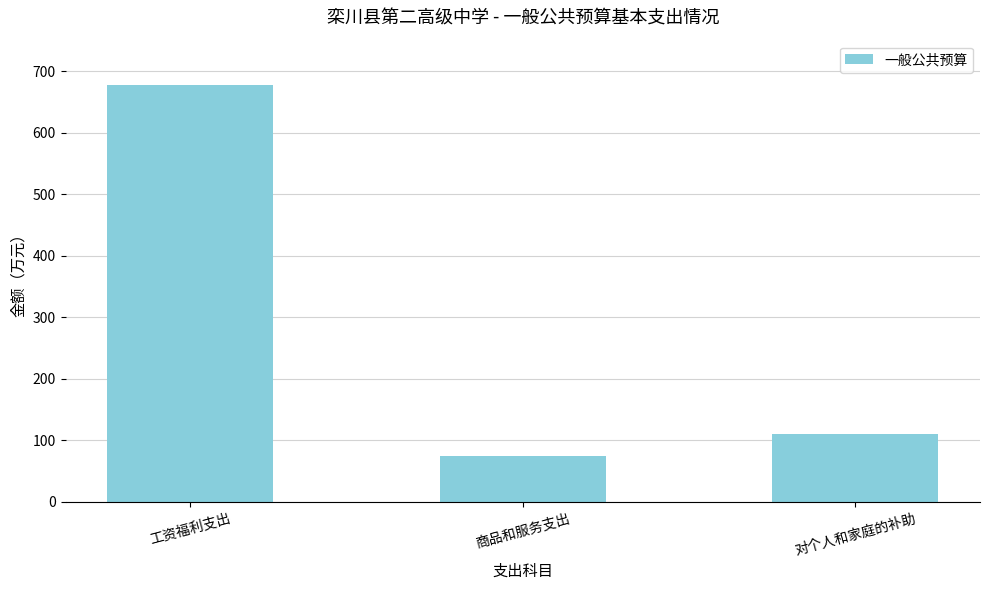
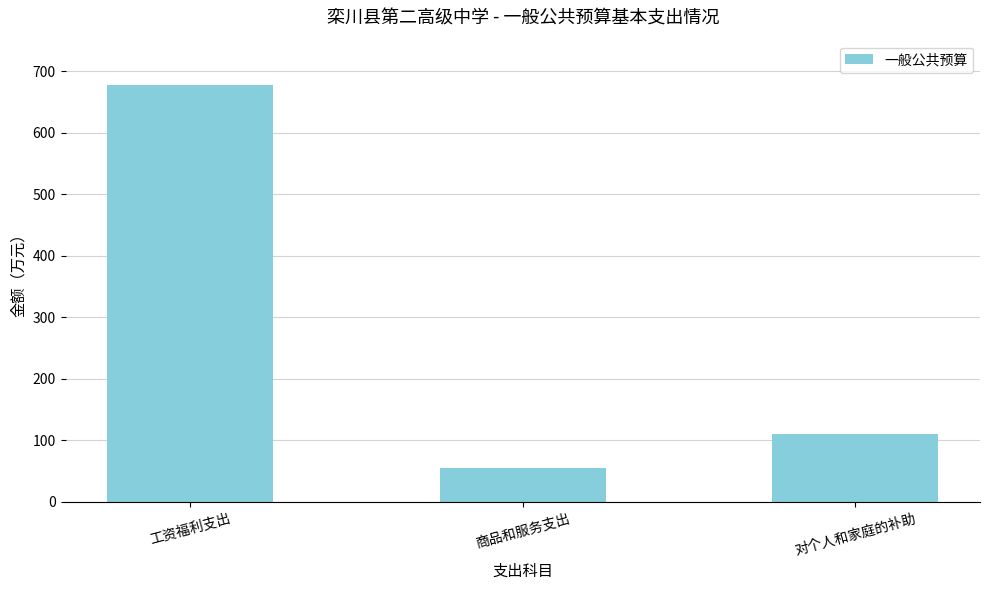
商品和服务支出: 80 -> 60
